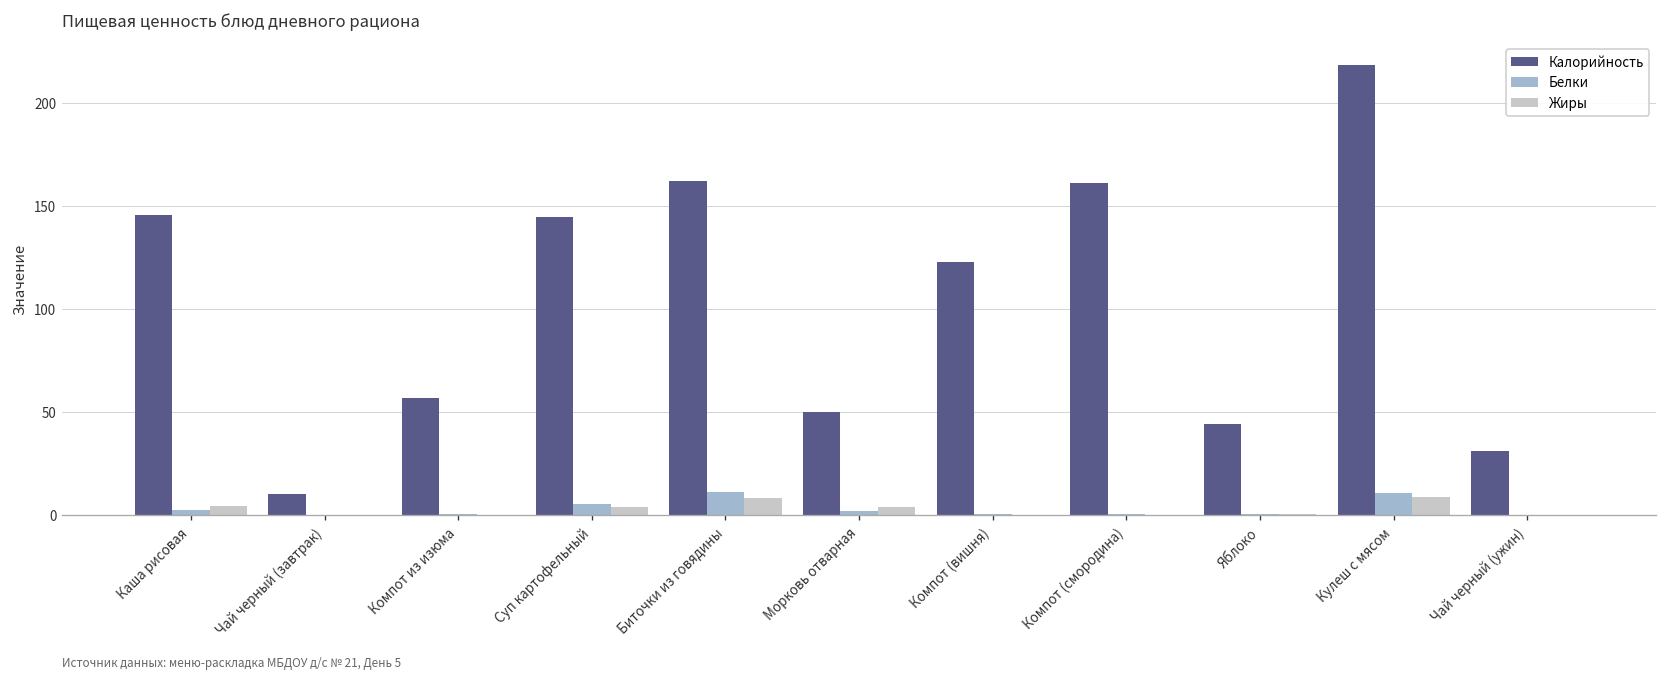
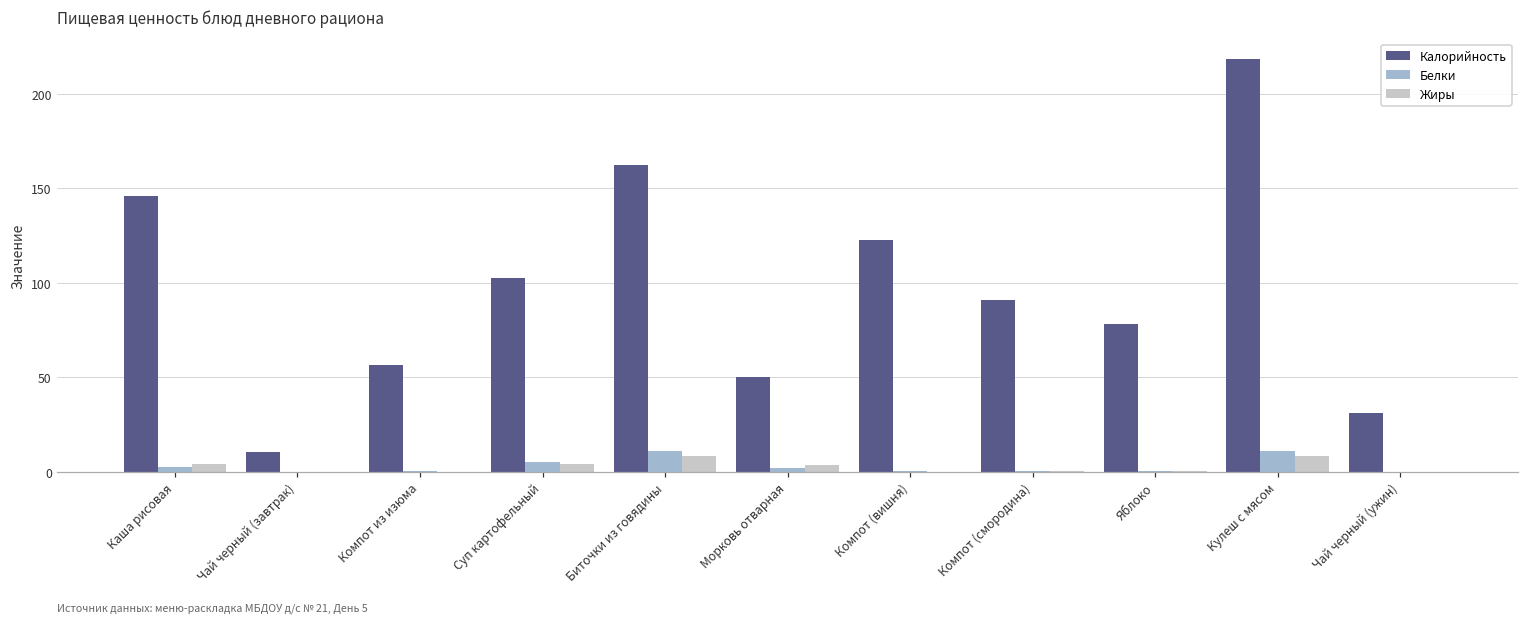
Калорийность, Суп картофельный: 144 -> 103
Калорийность, Компот (смородина): 161 -> 91
Калорийность, Яблоко: 44 -> 78
